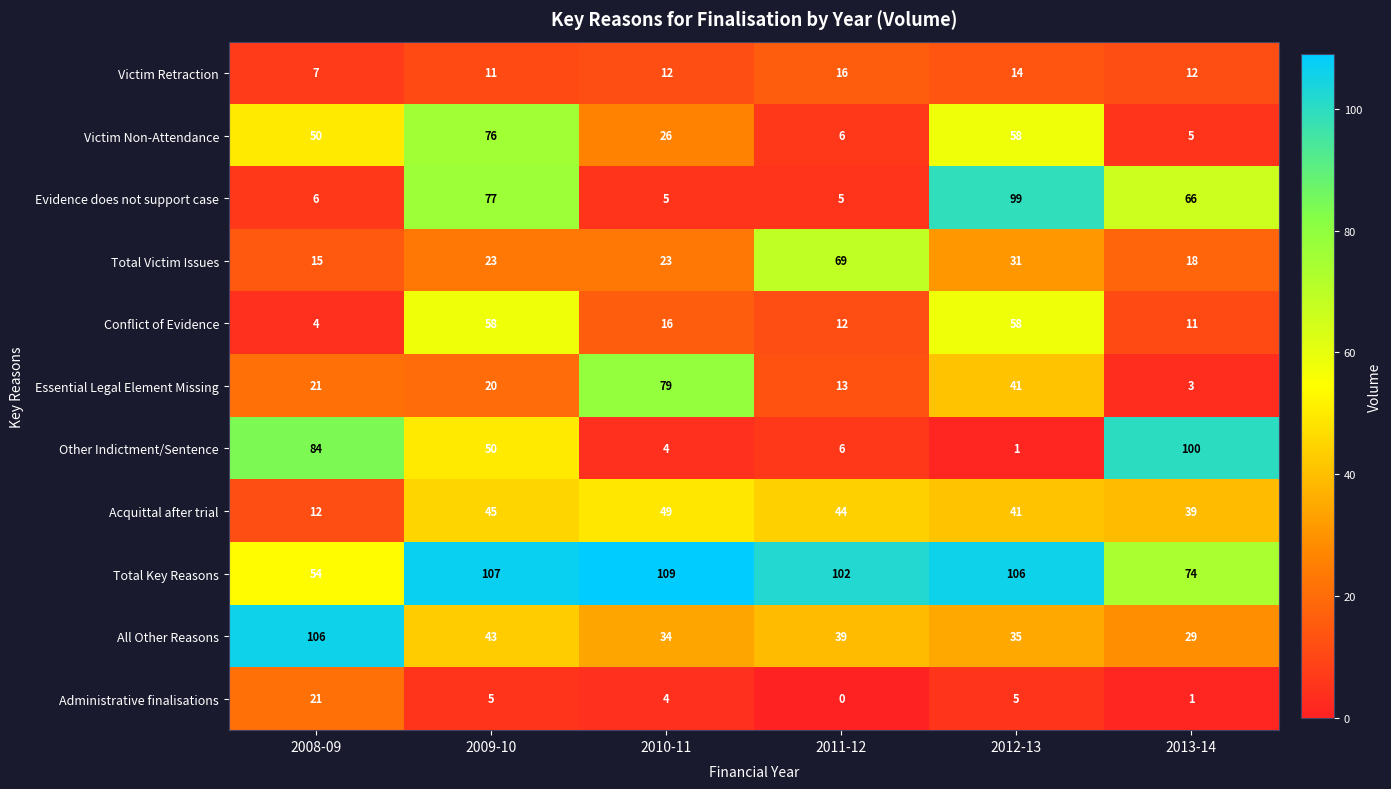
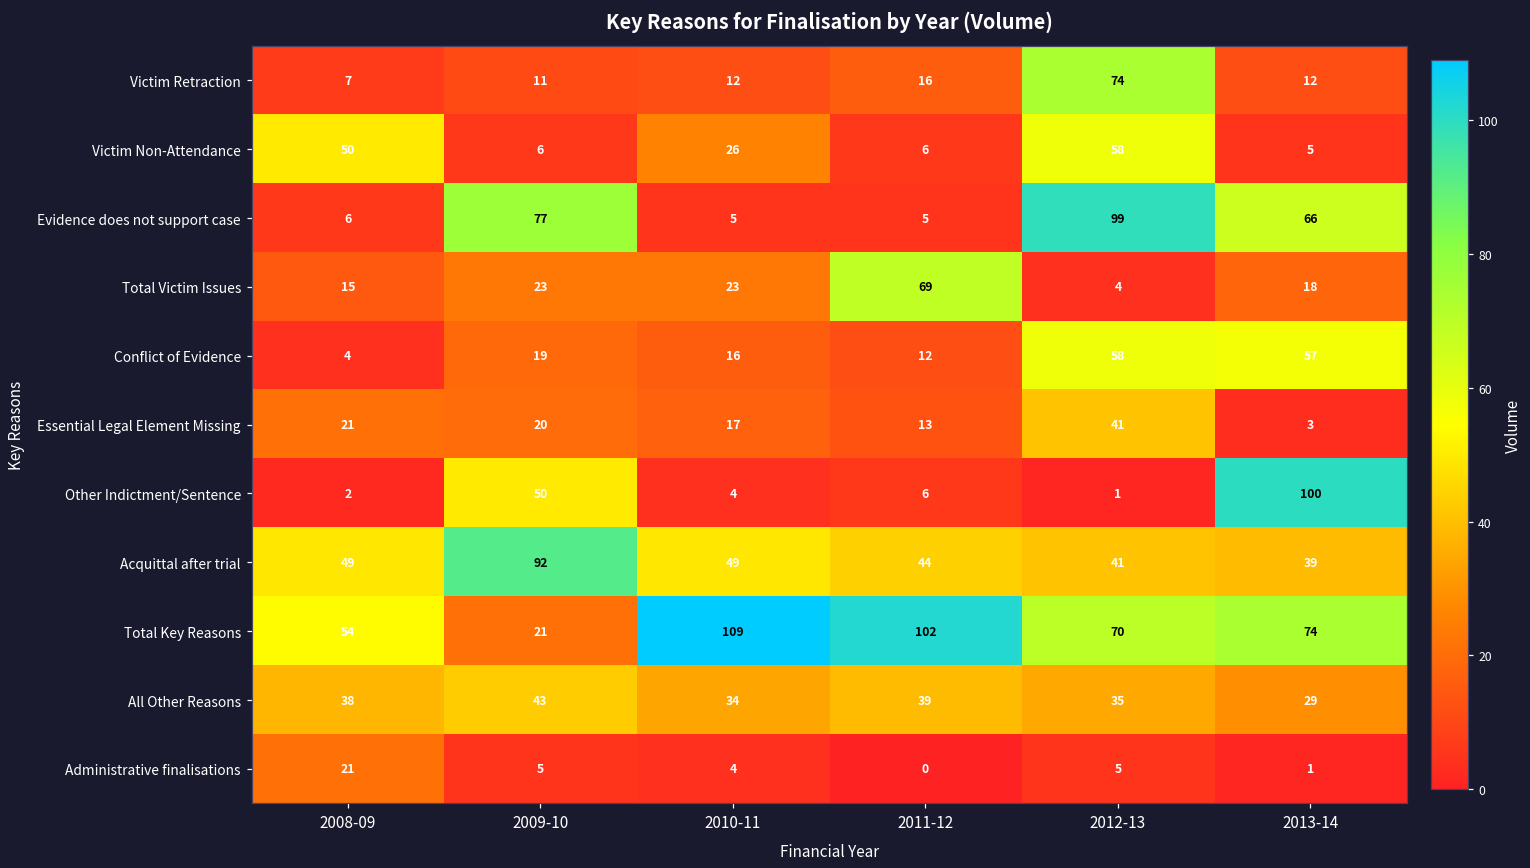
Victim Retraction, 2012-13: 14 -> 74
Victim Non-Attendance, 2009-10: 76 -> 6
Total Victim Issues, 2012-13: 31 -> 4
Conflict of Evidence, 2009-10: 58 -> 19
Conflict of Evidence, 2013-14: 11 -> 57
Essential Legal Element Missing, 2010-11: 79 -> 17
Other Indictment/Sentence, 2008-09: 84 -> 2
Acquittal after trial, 2008-09: 12 -> 49
Acquittal after trial, 2009-10: 45 -> 92
Total Key Reasons, 2009-10: 107 -> 21
Total Key Reasons, 2012-13: 106 -> 70
All Other Reasons, 2008-09: 106 -> 38
